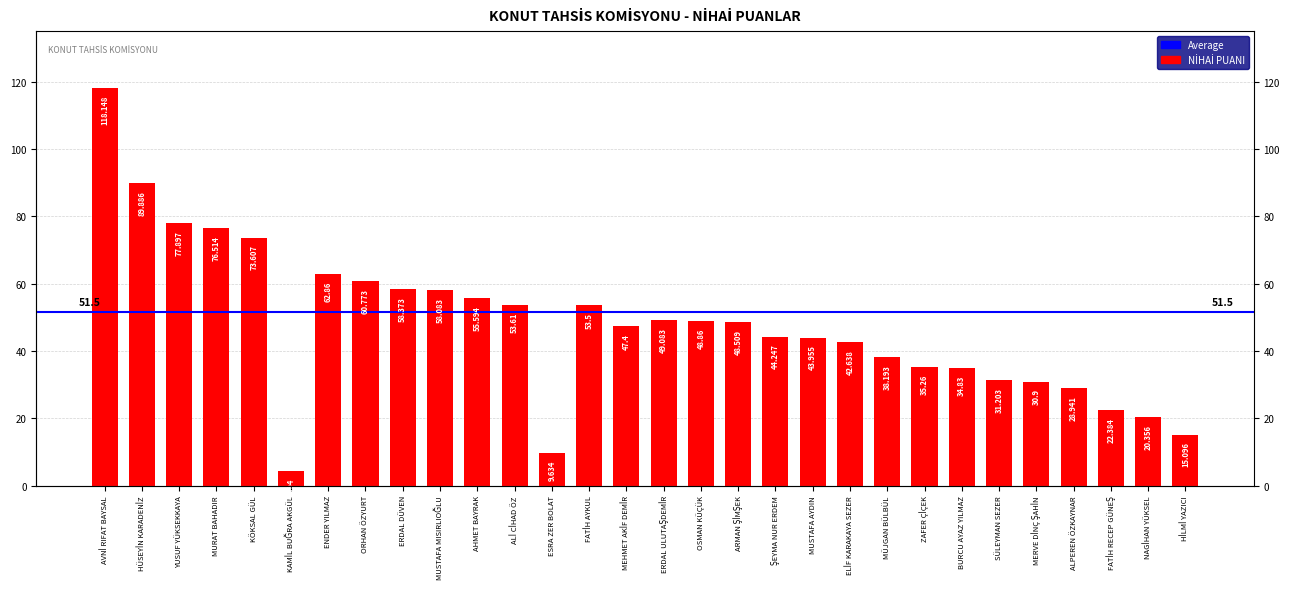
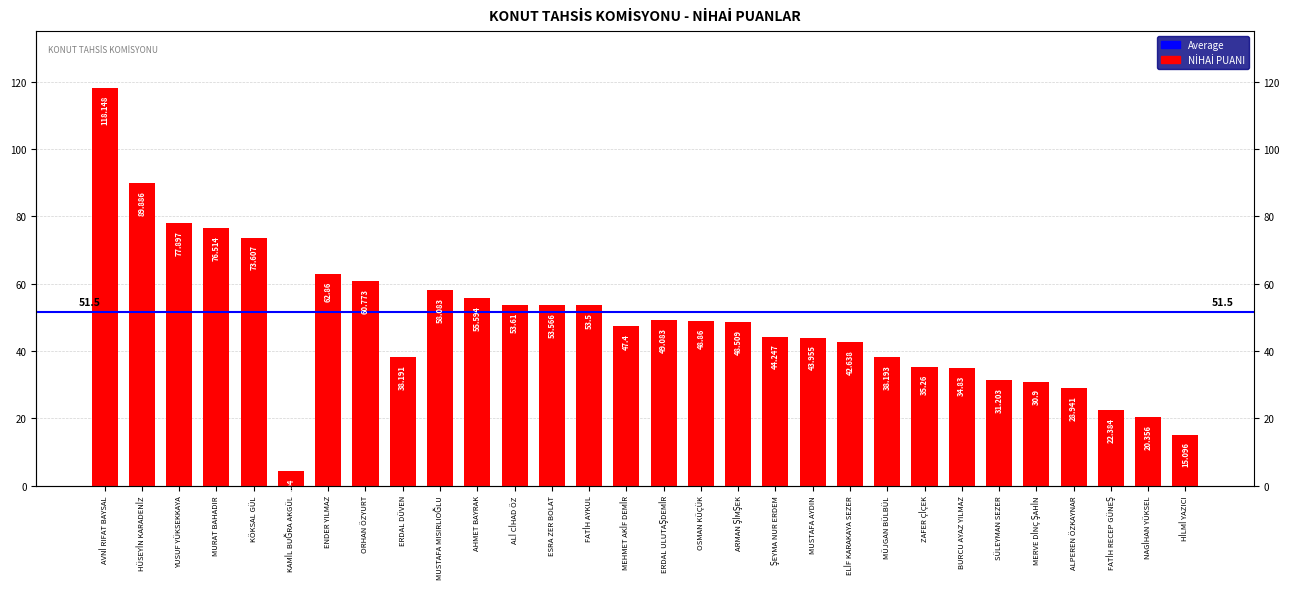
ERDAL DÜVEN: 58.373 -> 38.191
ESRA ZER BOLAT: 9.634 -> 53.566
